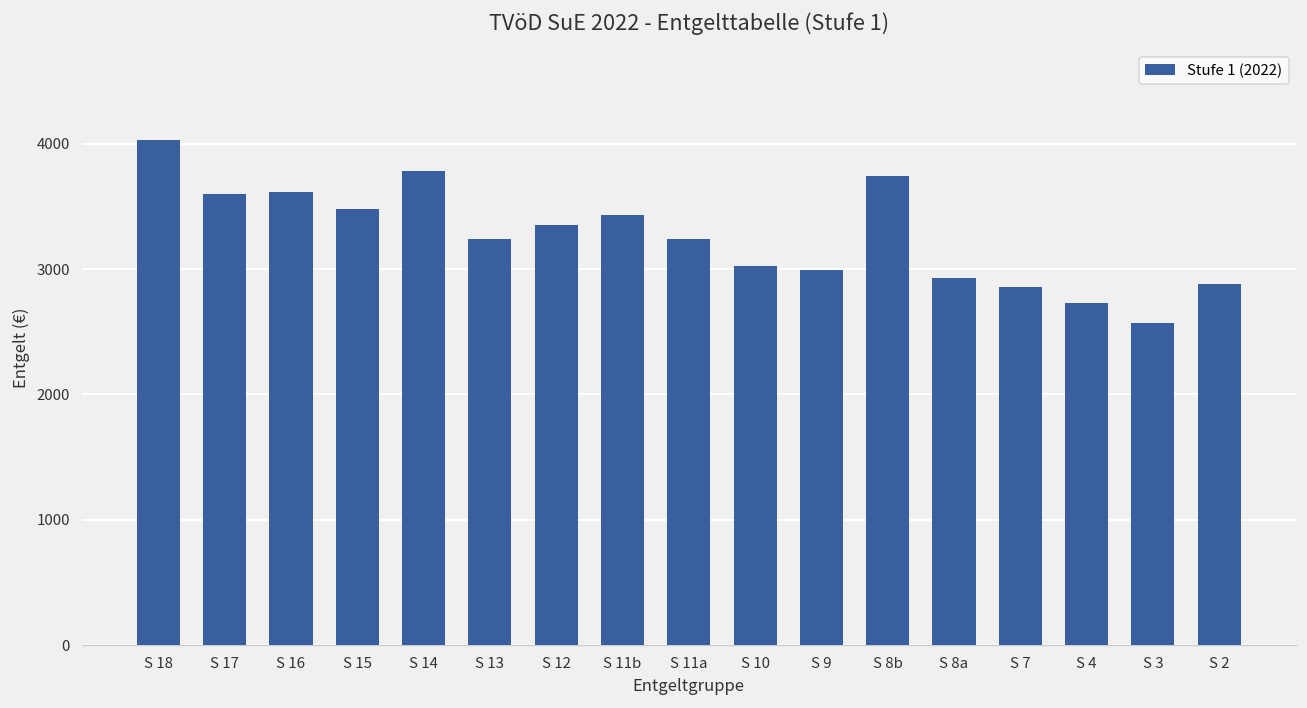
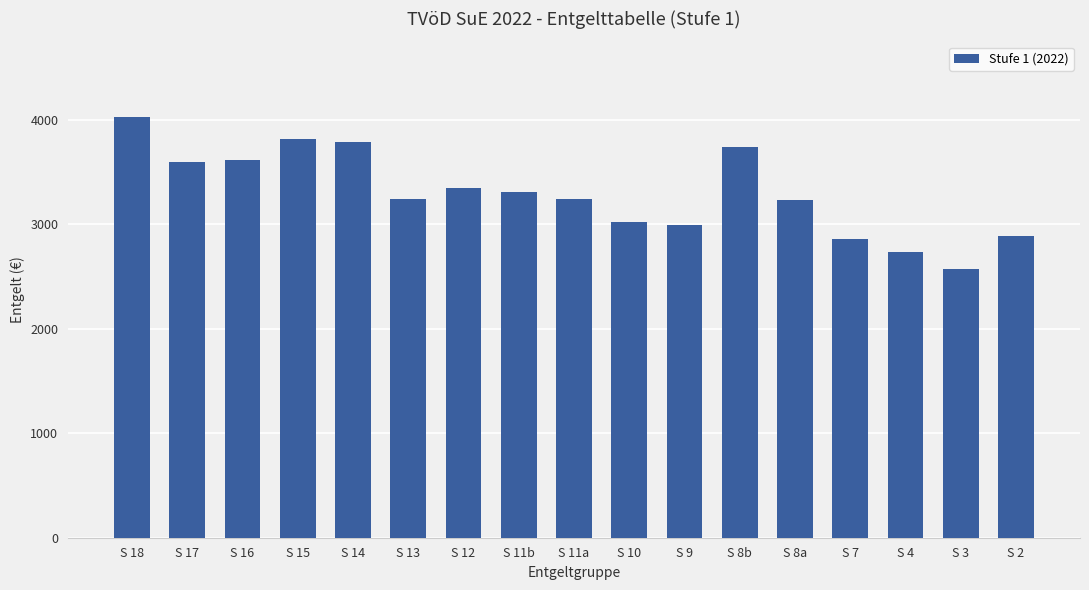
S 15: 3480 -> 3820
S 11b: 3430 -> 3300
S 8a: 2930 -> 3230
